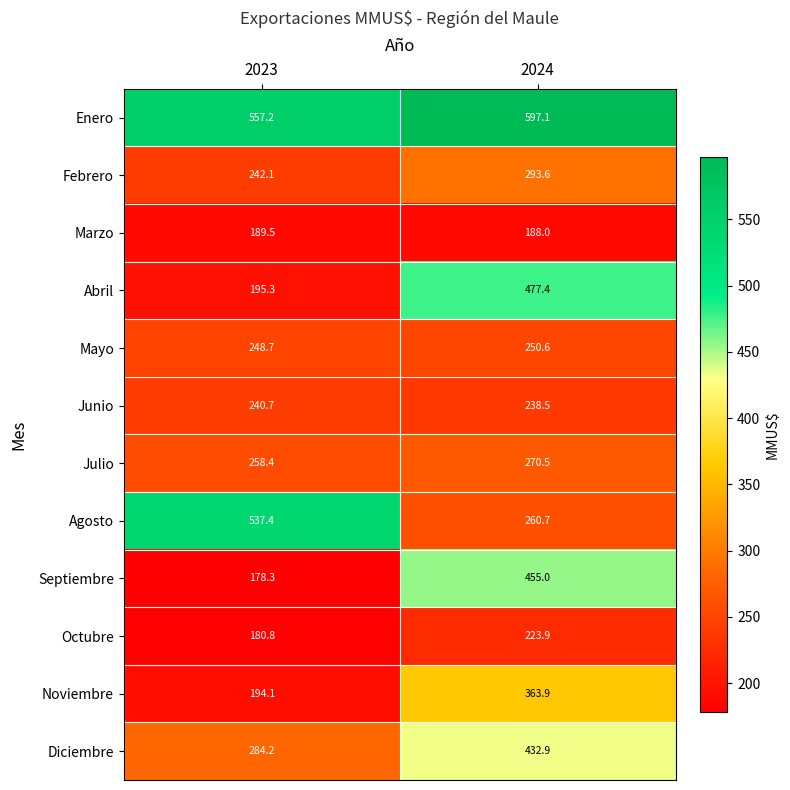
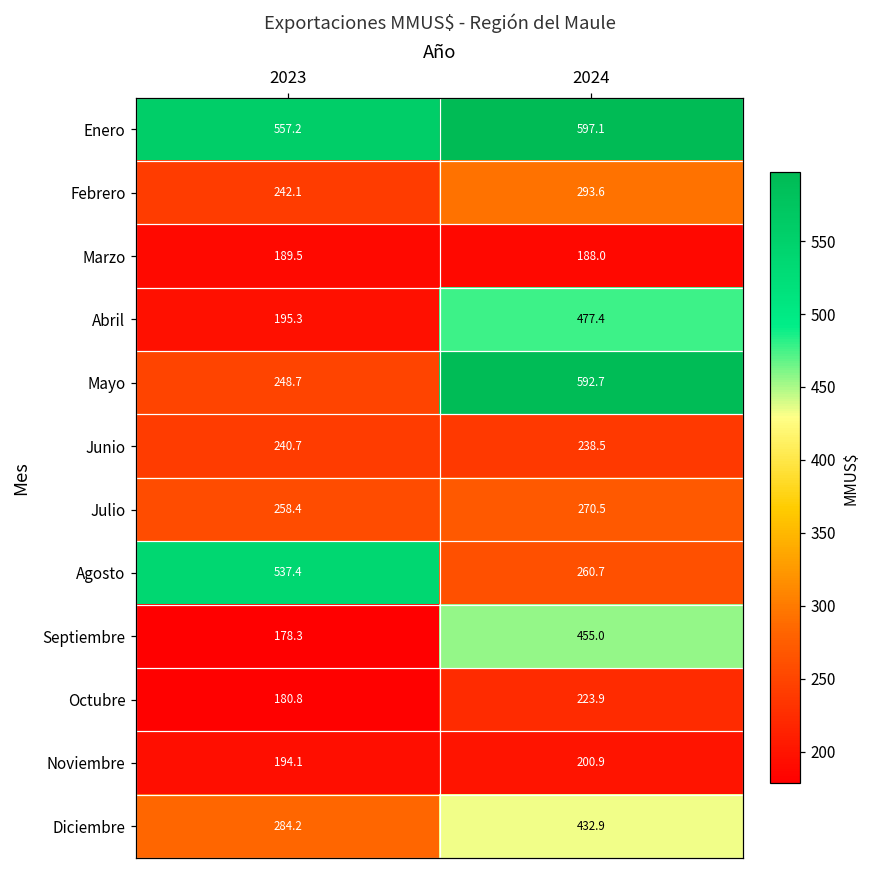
Mayo, 2024: 250.6 -> 592.7
Noviembre, 2024: 363.9 -> 200.9
